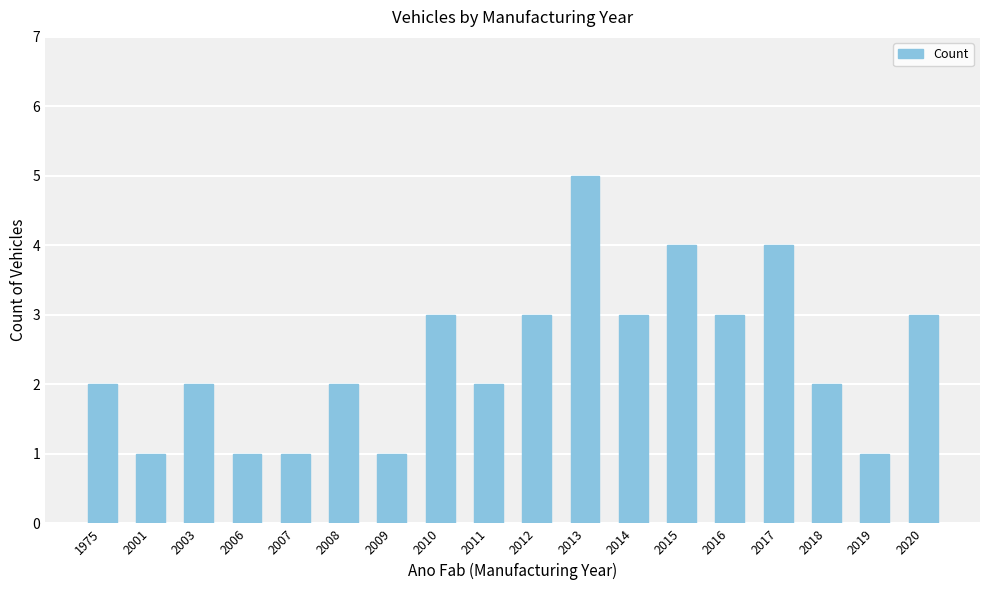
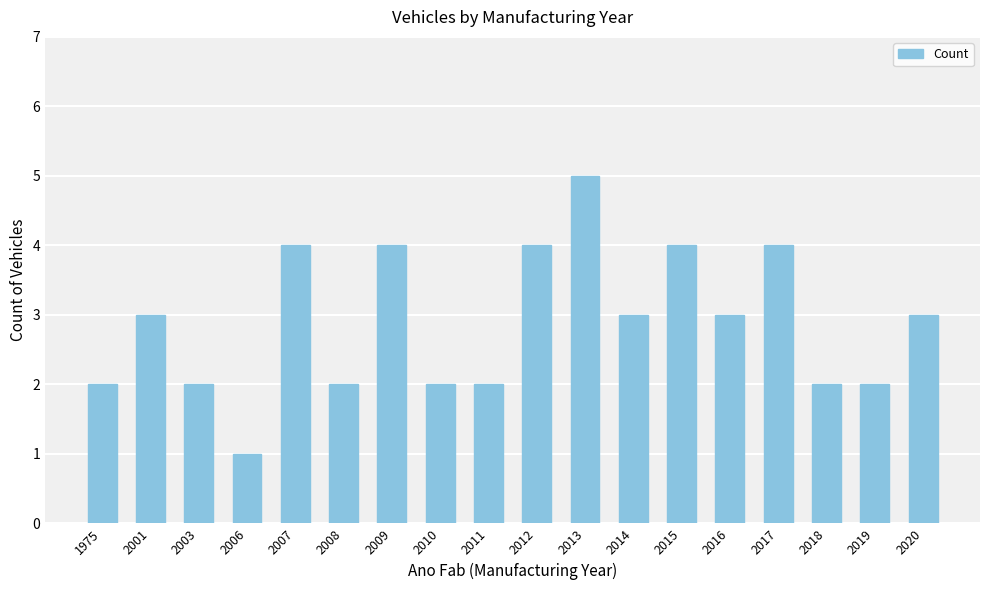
2001: 1 -> 3
2007: 1 -> 4
2009: 1 -> 4
2010: 3 -> 2
2012: 3 -> 4
2019: 1 -> 2
